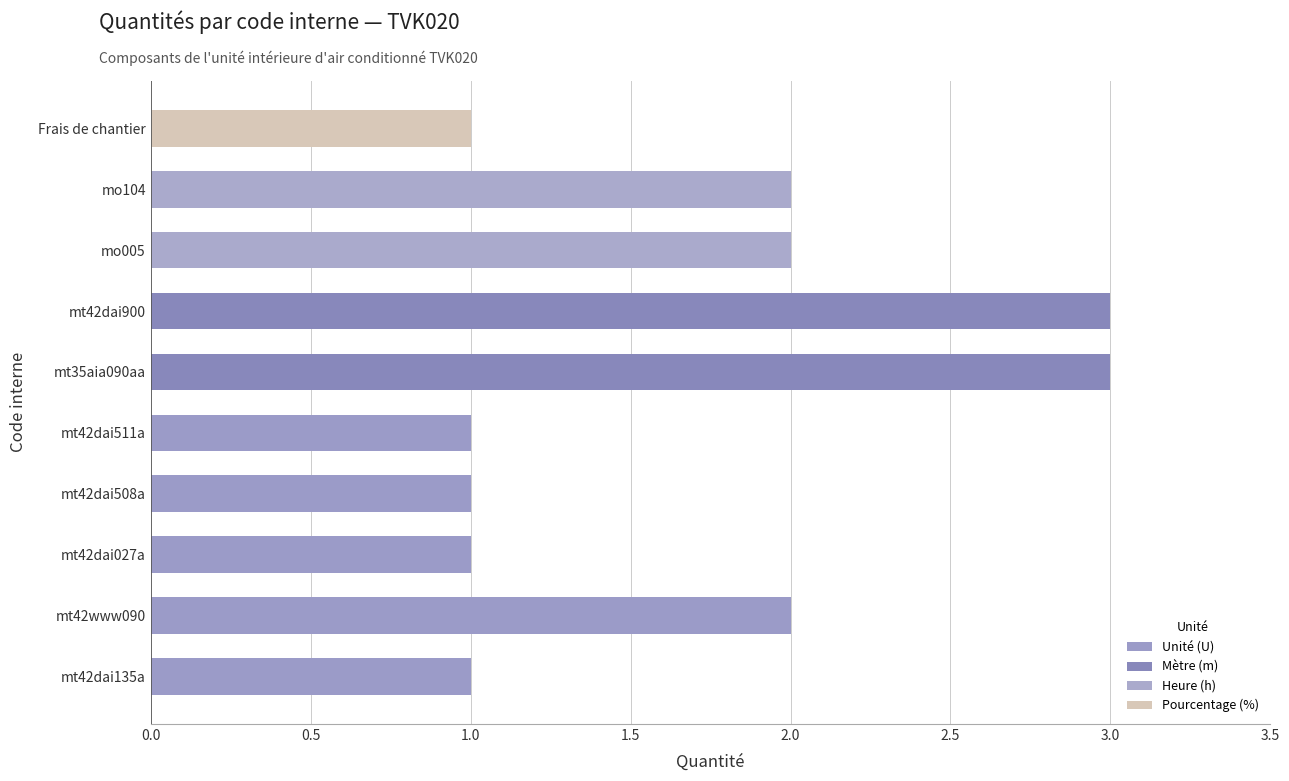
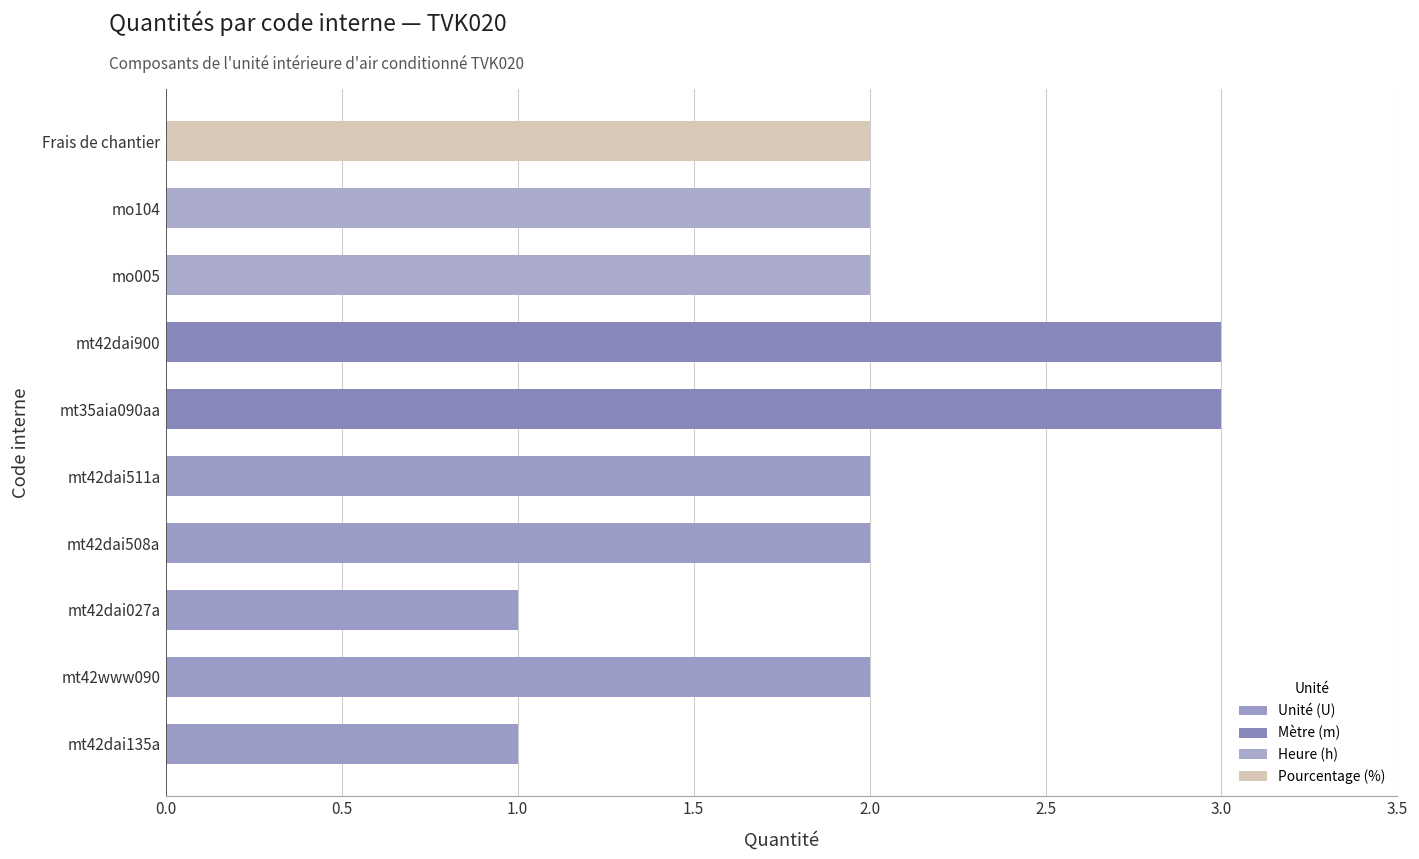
Frais de chantier: 1 -> 2
mt42dai511a: 1 -> 2
mt42dai508a: 1 -> 2
